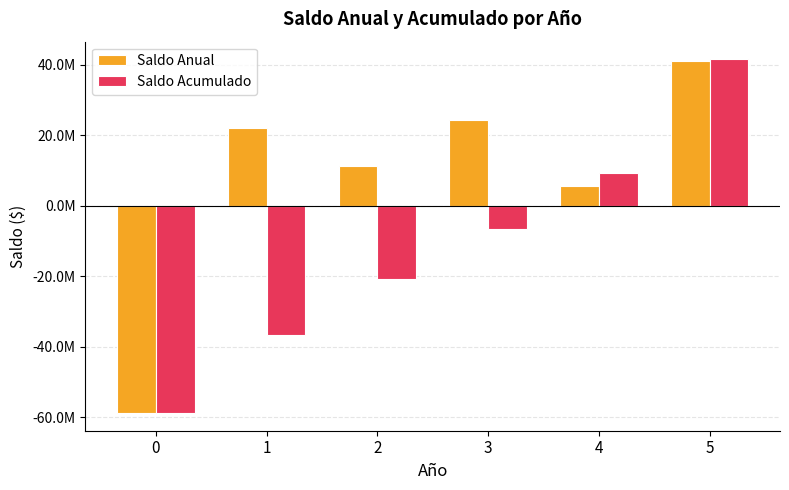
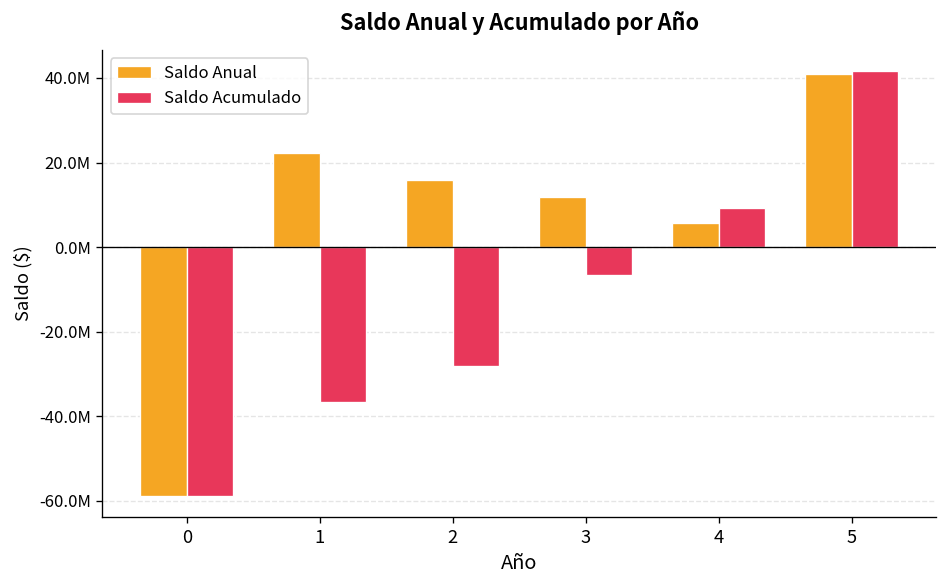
Saldo Anual, 2: 11000000 -> 16000000
Saldo Acumulado, 2: -21000000 -> -28000000
Saldo Anual, 3: 25000000 -> 12000000
